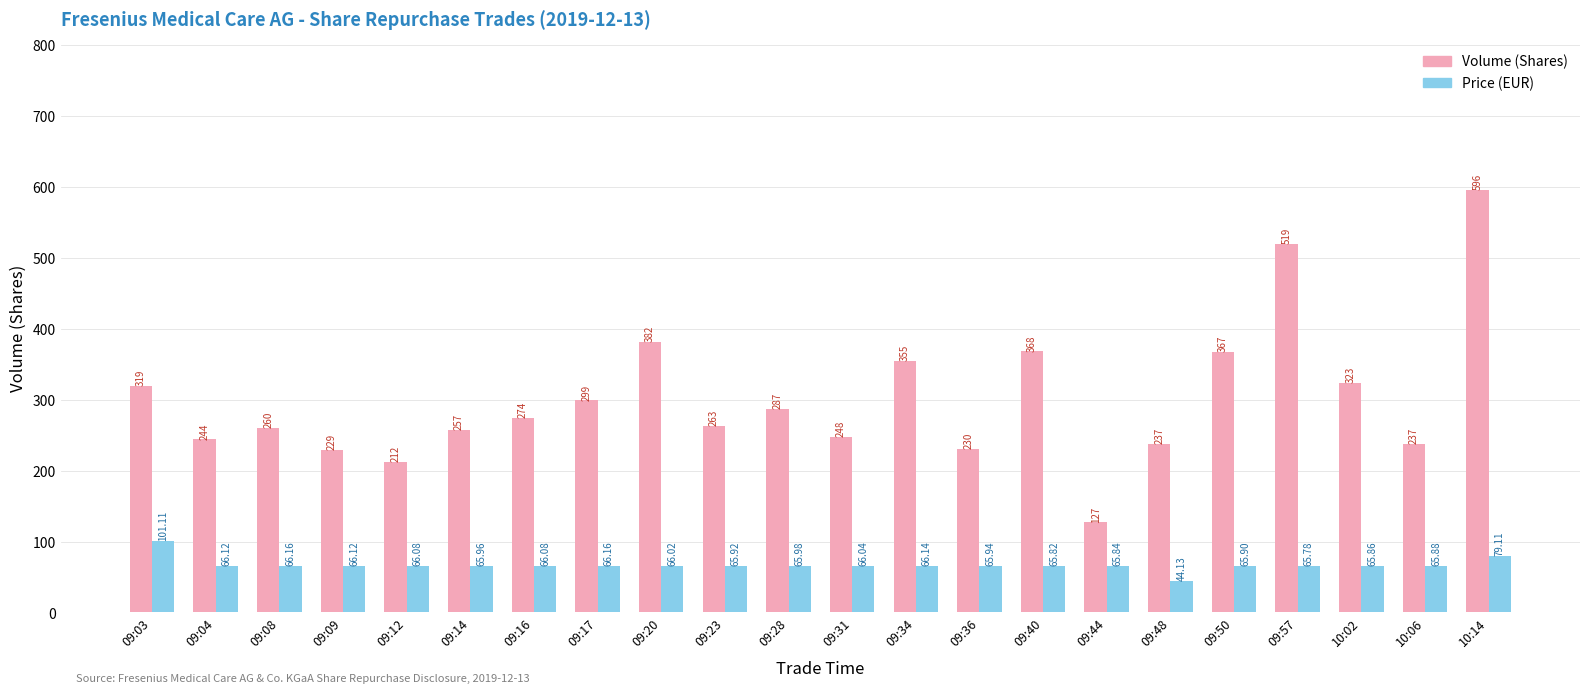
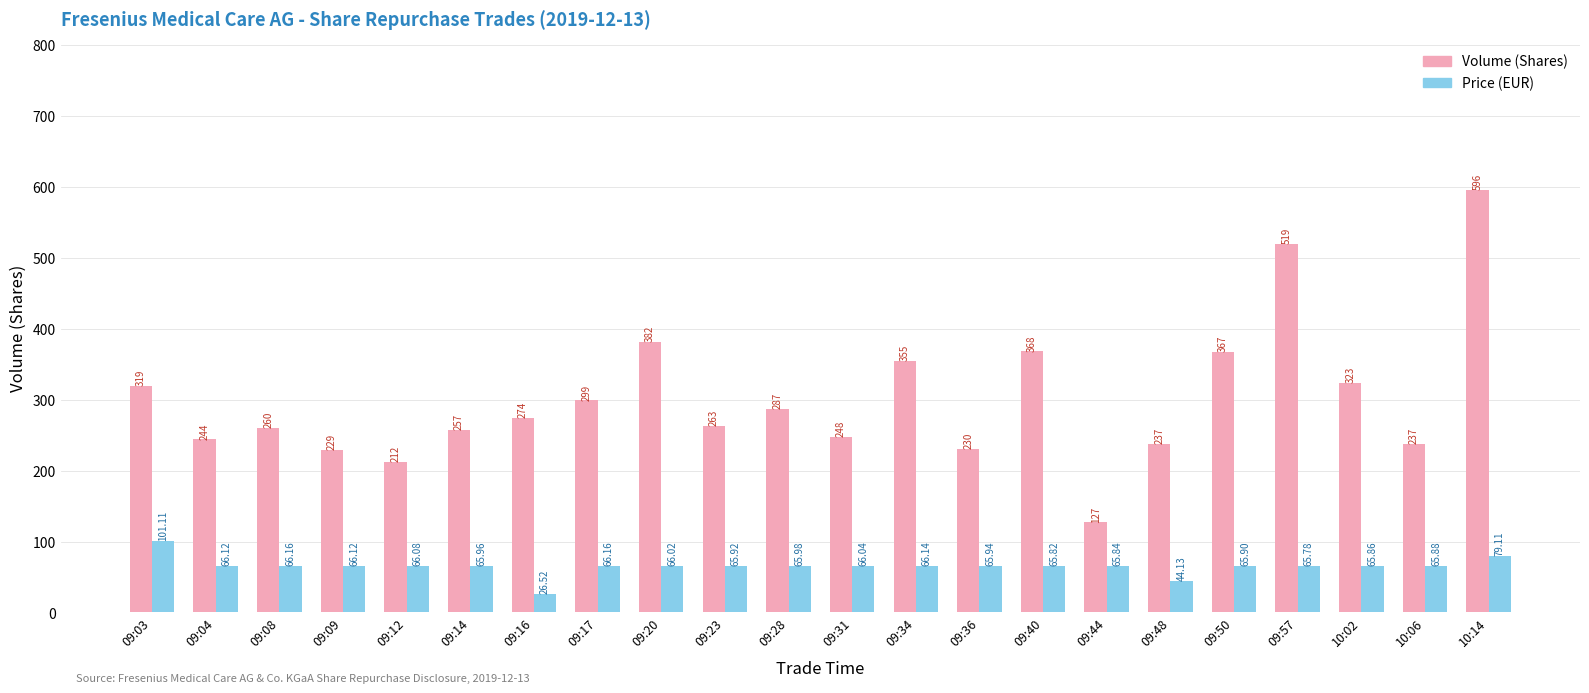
Price (EUR), 09:16: 66.08 -> 26.52
